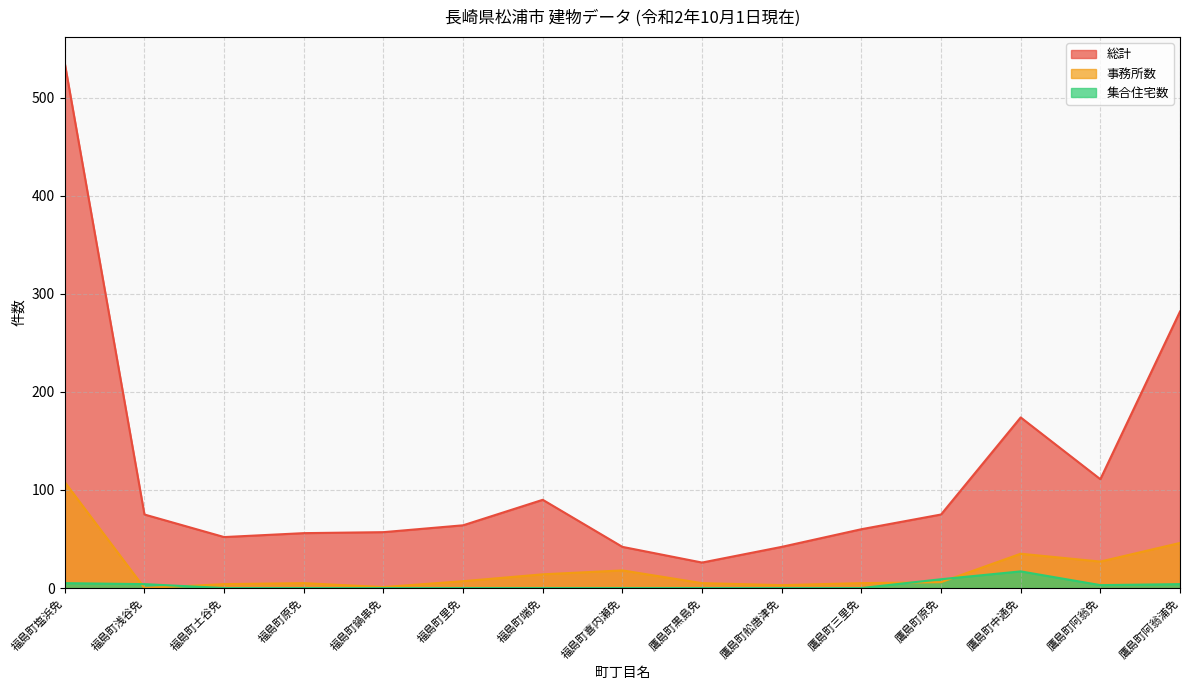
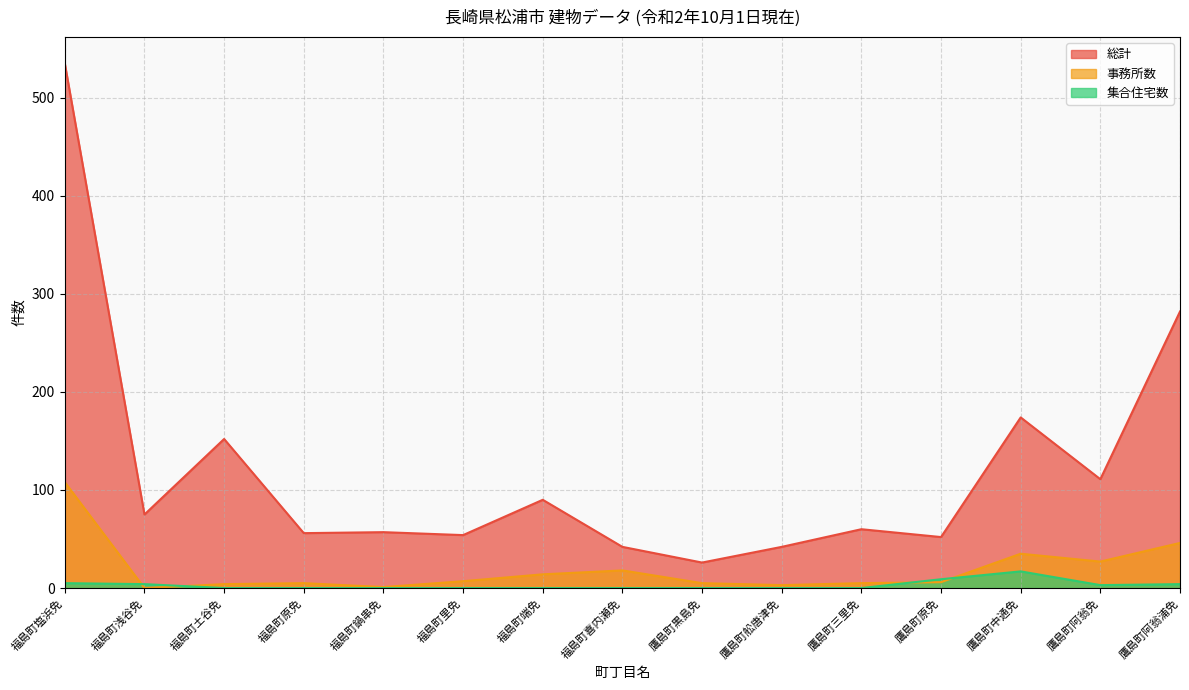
総計, 福島町土谷免: 50 -> 150
総計, 福島町里免: 60 -> 50
総計, 鷹島町原免: 80 -> 50
